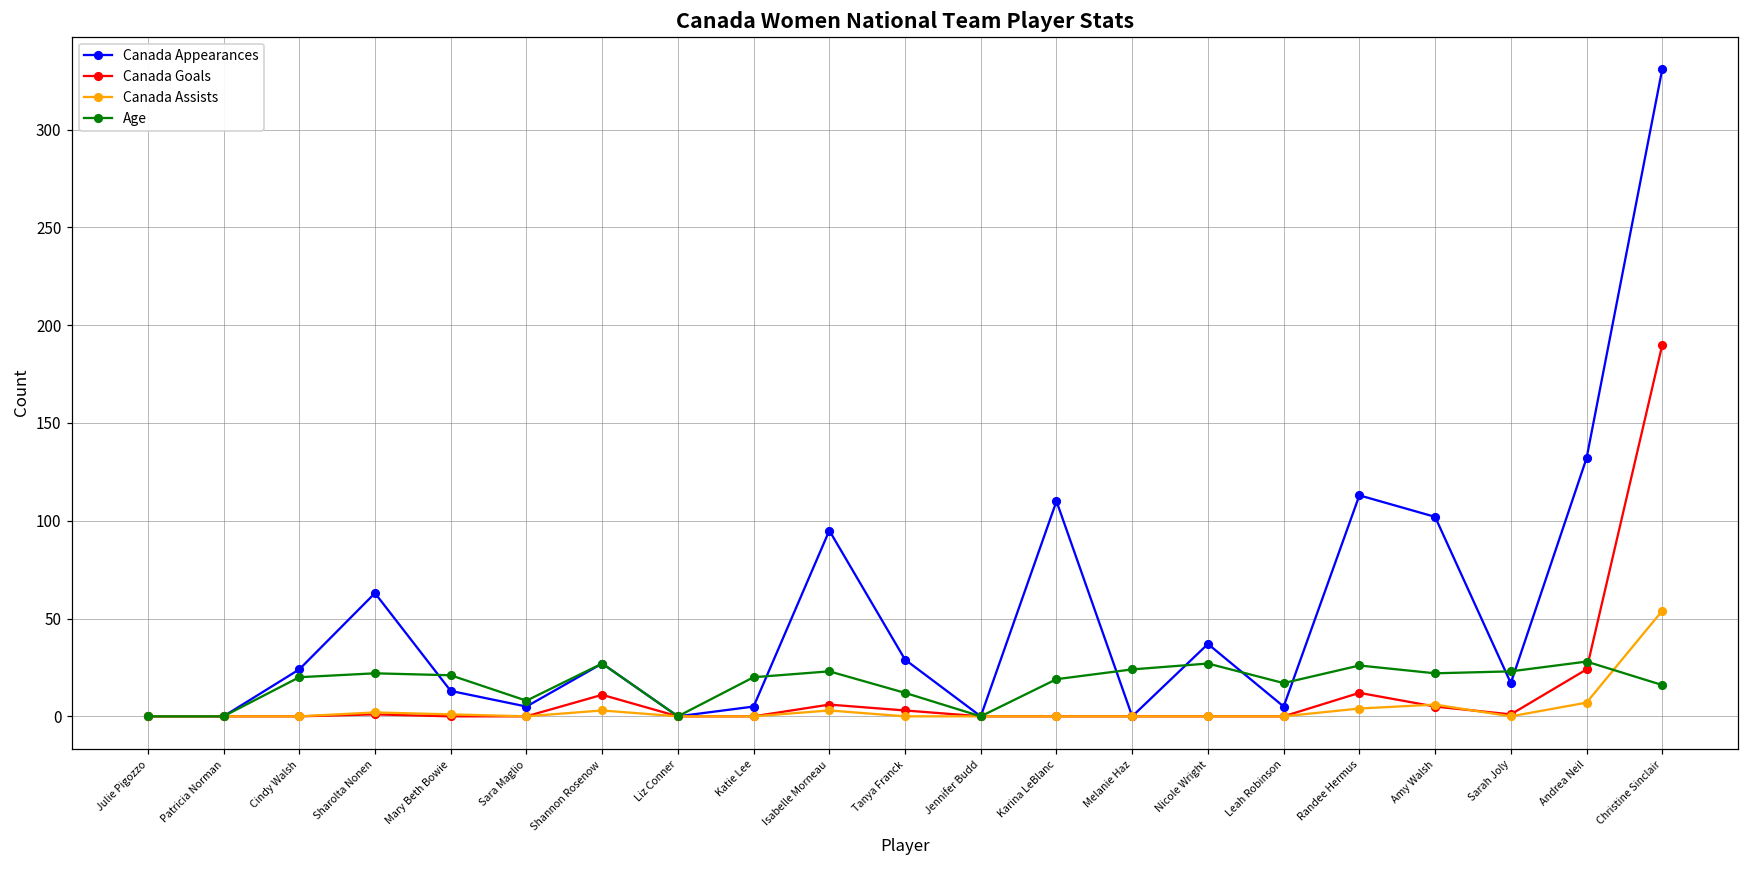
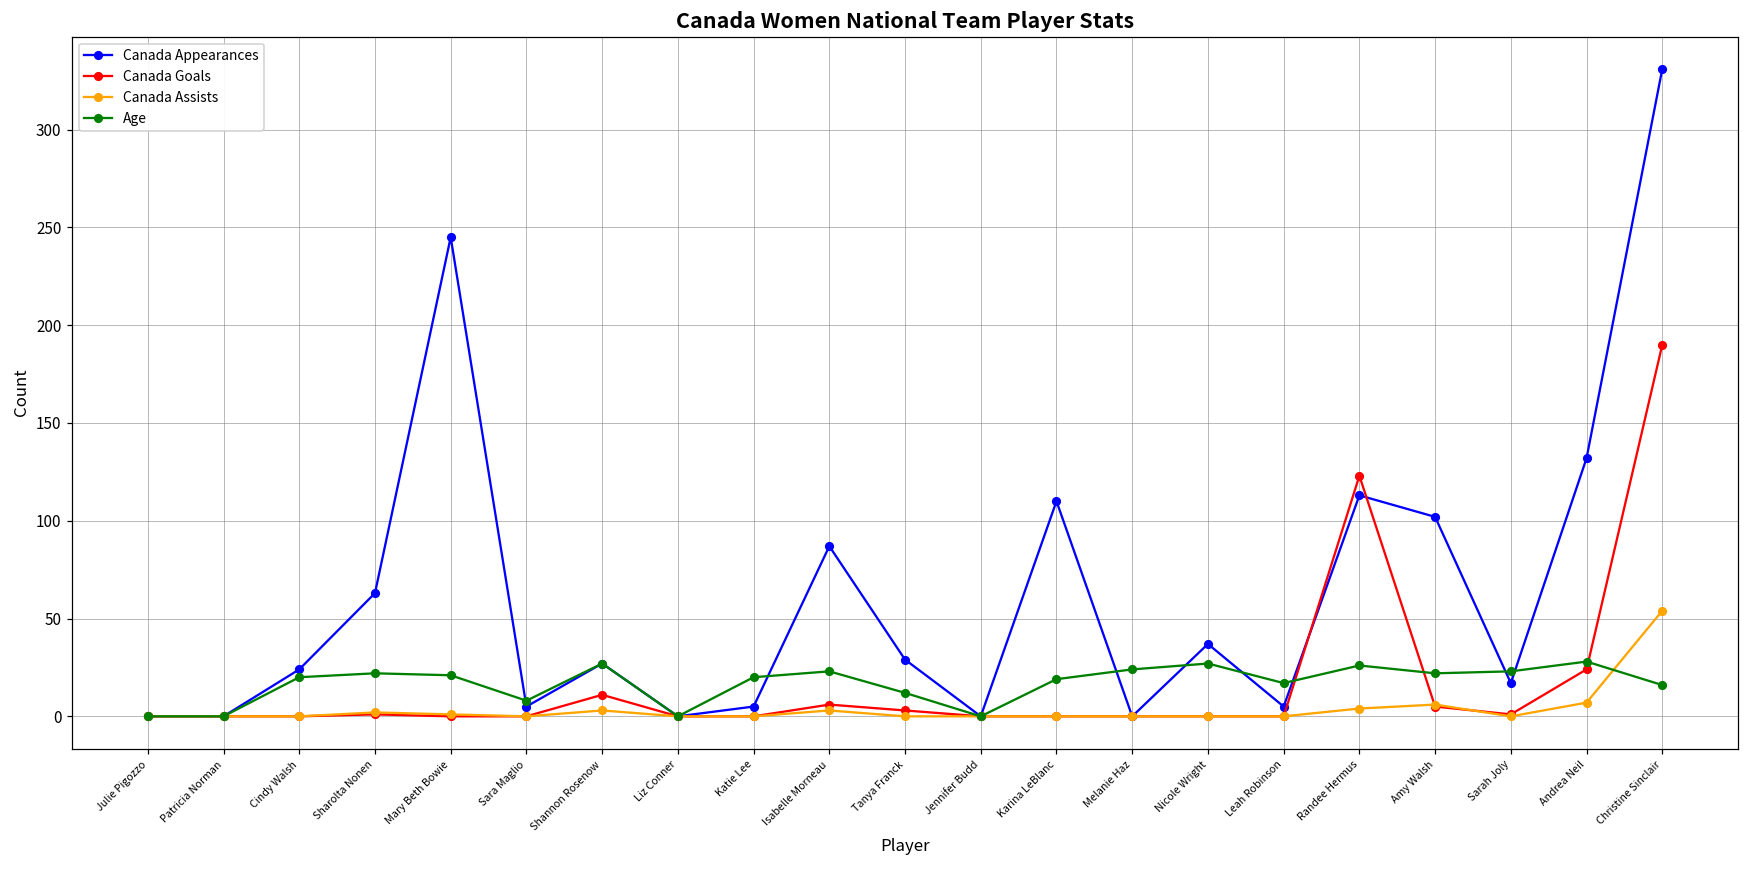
Canada Appearances, Mary Beth Bowie: 13 -> 245
Canada Appearances, Isabelle Morneau: 95 -> 87
Canada Goals, Randee Hermus: 12 -> 123
